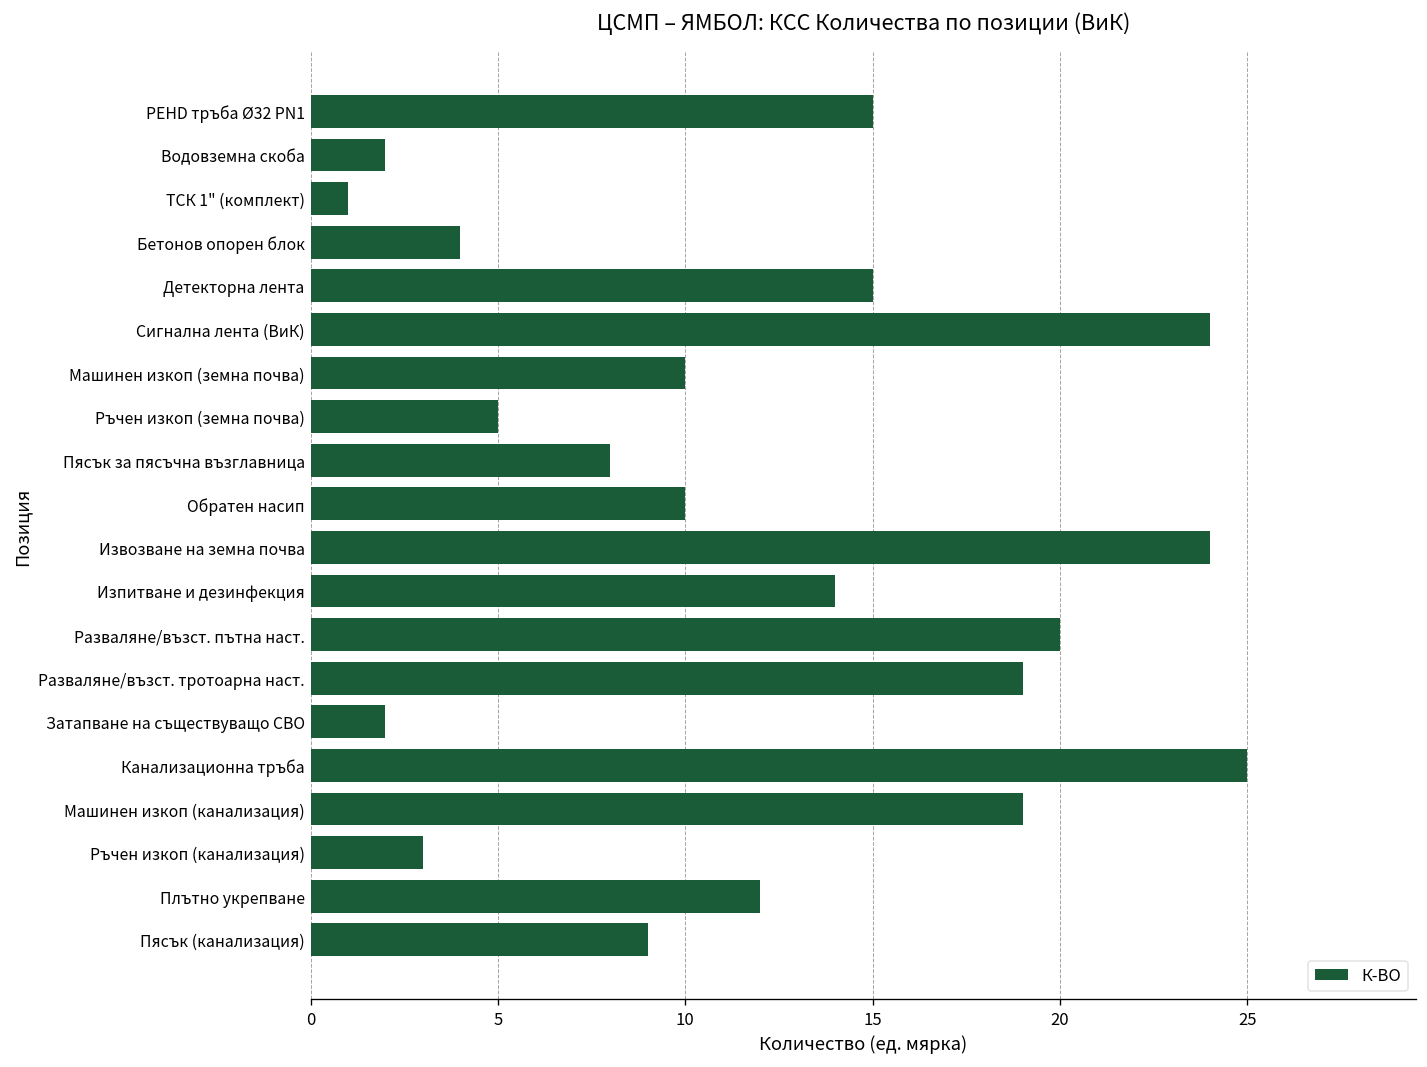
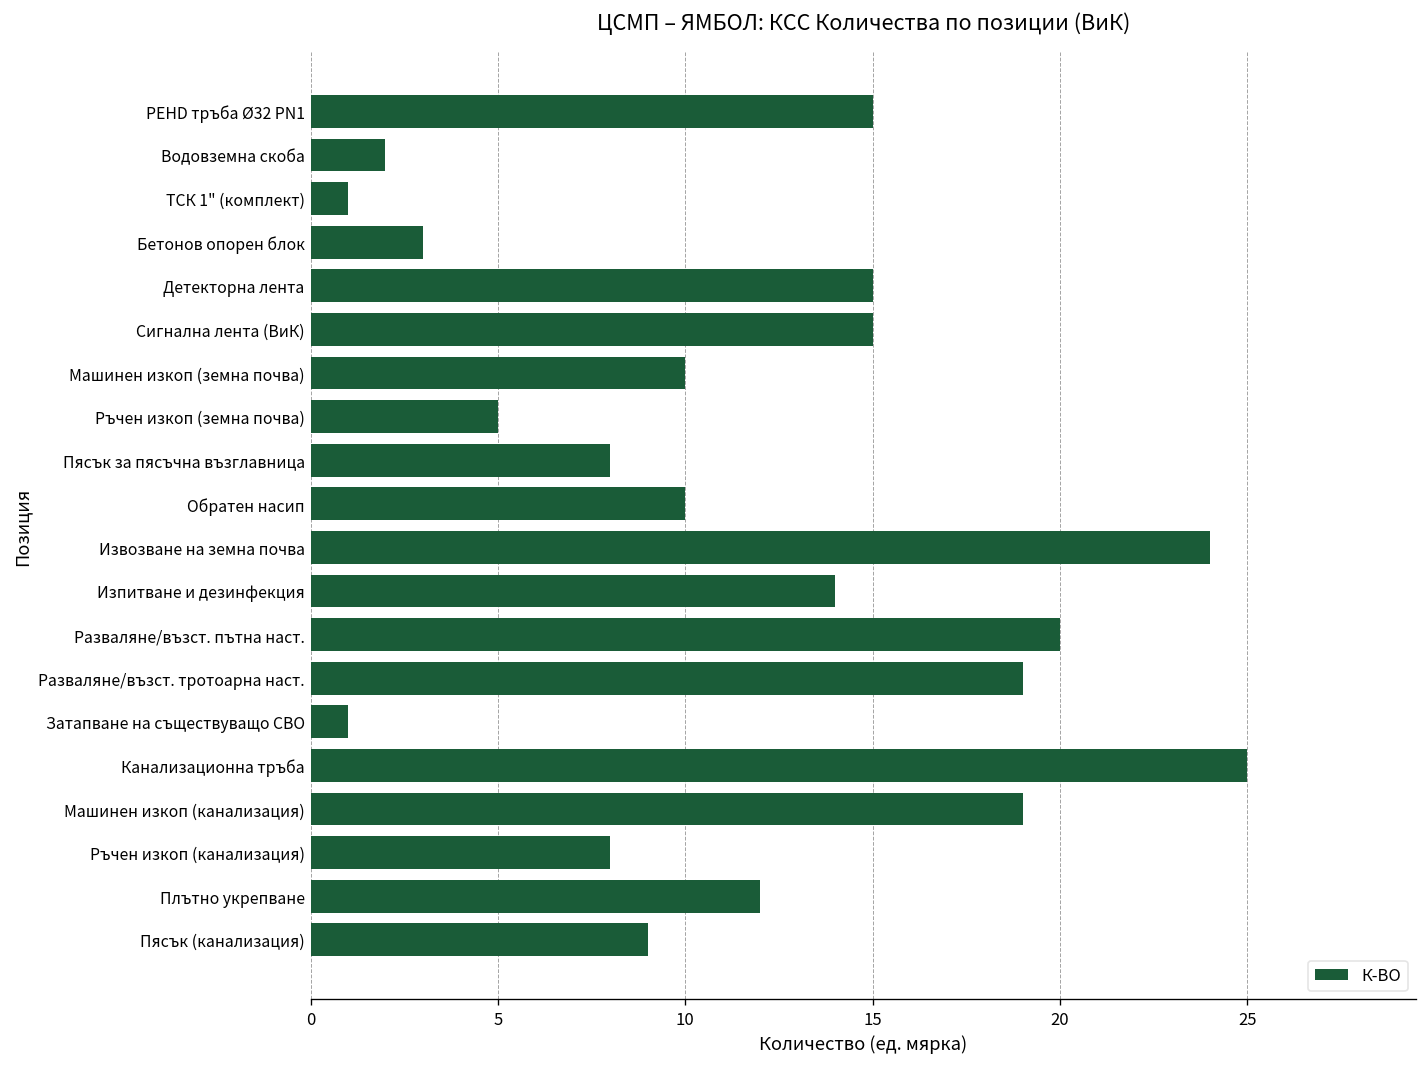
Бетонов опорен блок: 4 -> 3
Сигнална лента (ВиК): 24 -> 15
Затапване на съществуващо СВО: 2 -> 1
Ръчен изкоп (канализация): 3 -> 8
